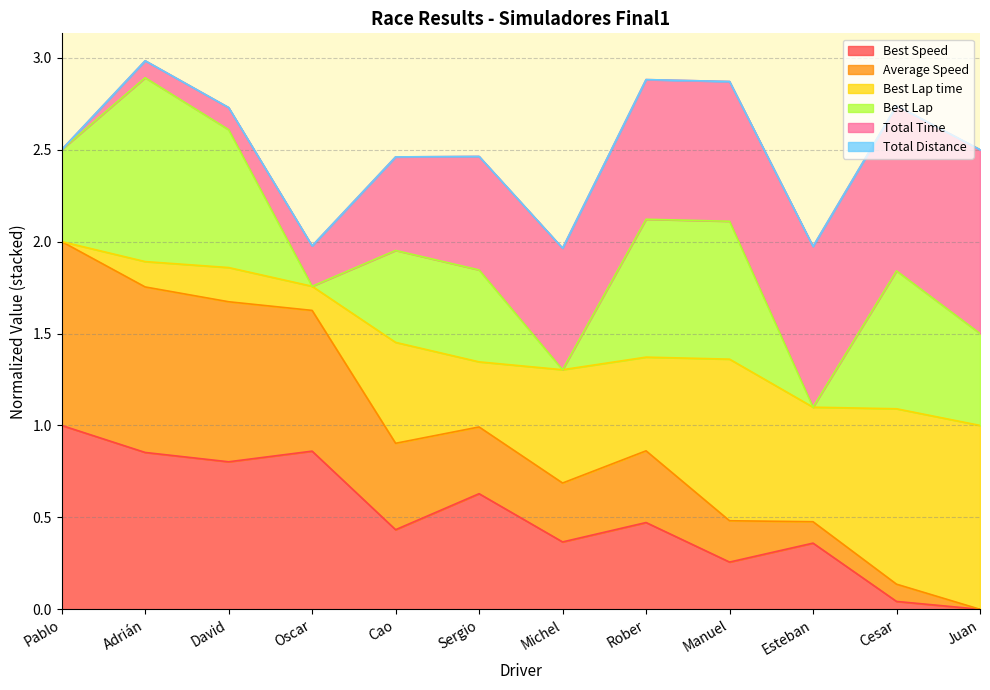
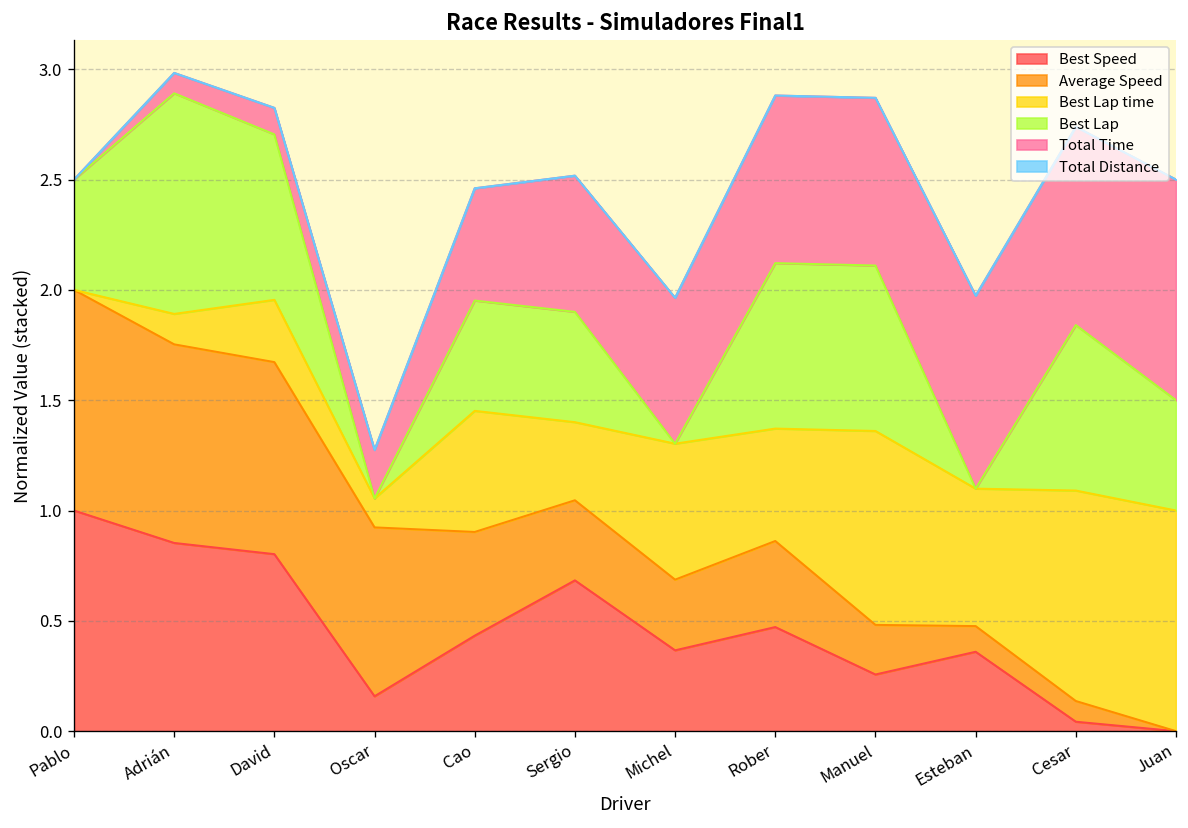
Best Lap time, David: 0.19 -> 0.28
Best Speed, Oscar: 0.86 -> 0.16
Best Speed, Sergio: 0.63 -> 0.68
